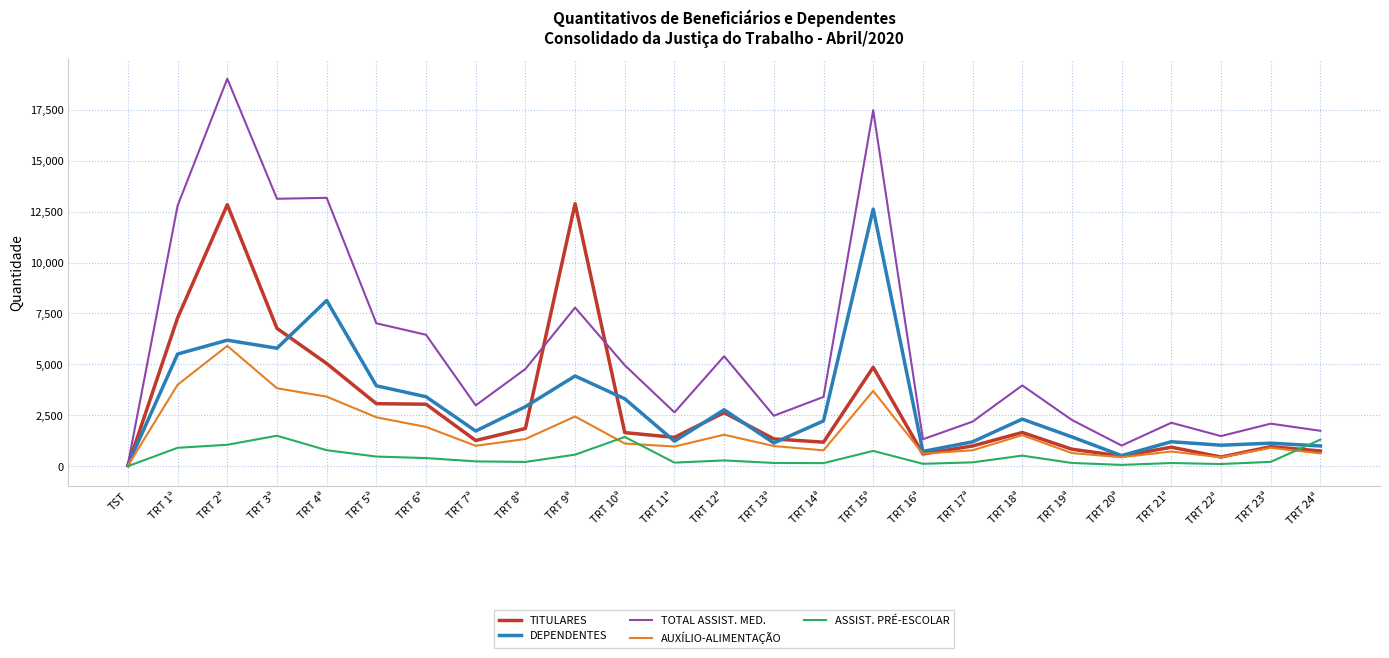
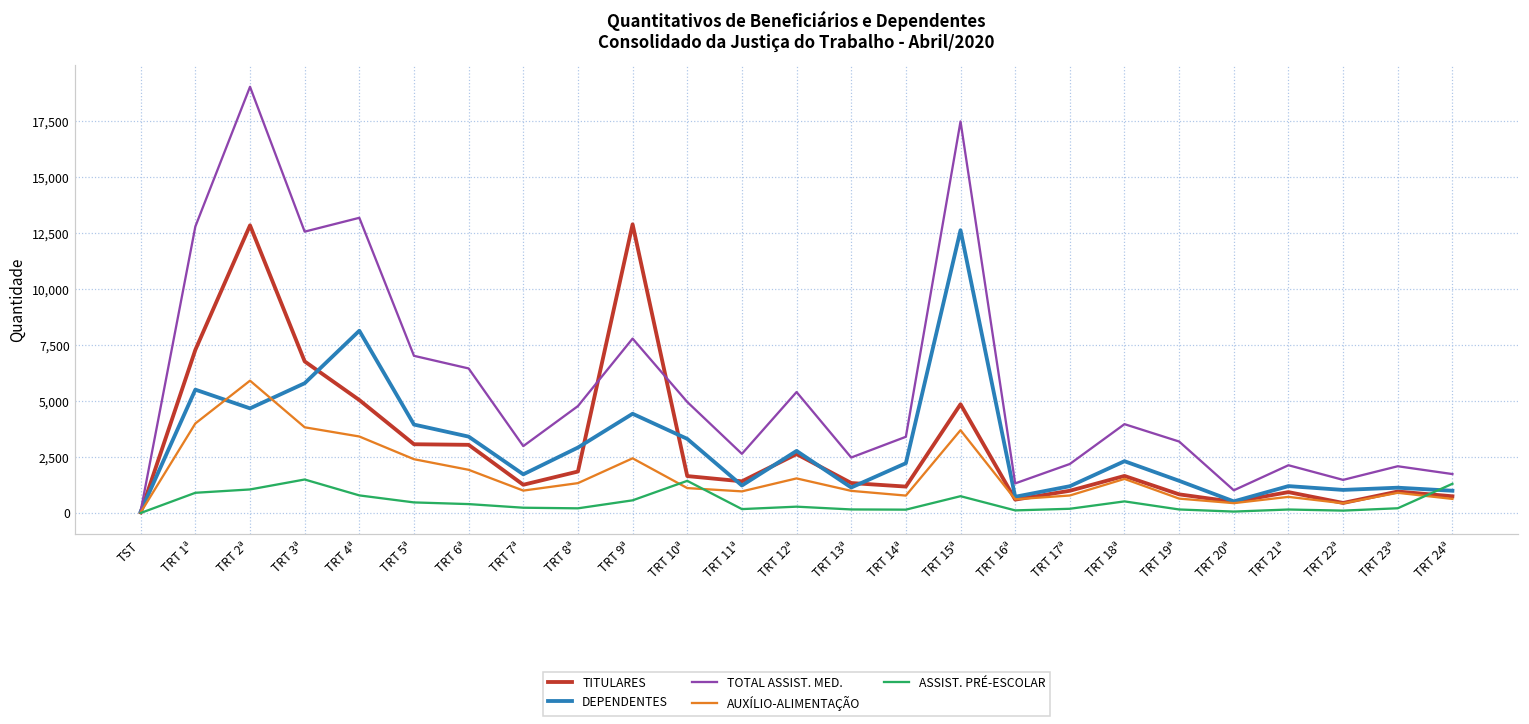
DEPENDENTES, TRT 2ª: 6,200 -> 4,700
TOTAL ASSIST. MED., TRT 3ª: 13,100 -> 12,600
TOTAL ASSIST. MED., TRT 19ª: 2,300 -> 3,200
